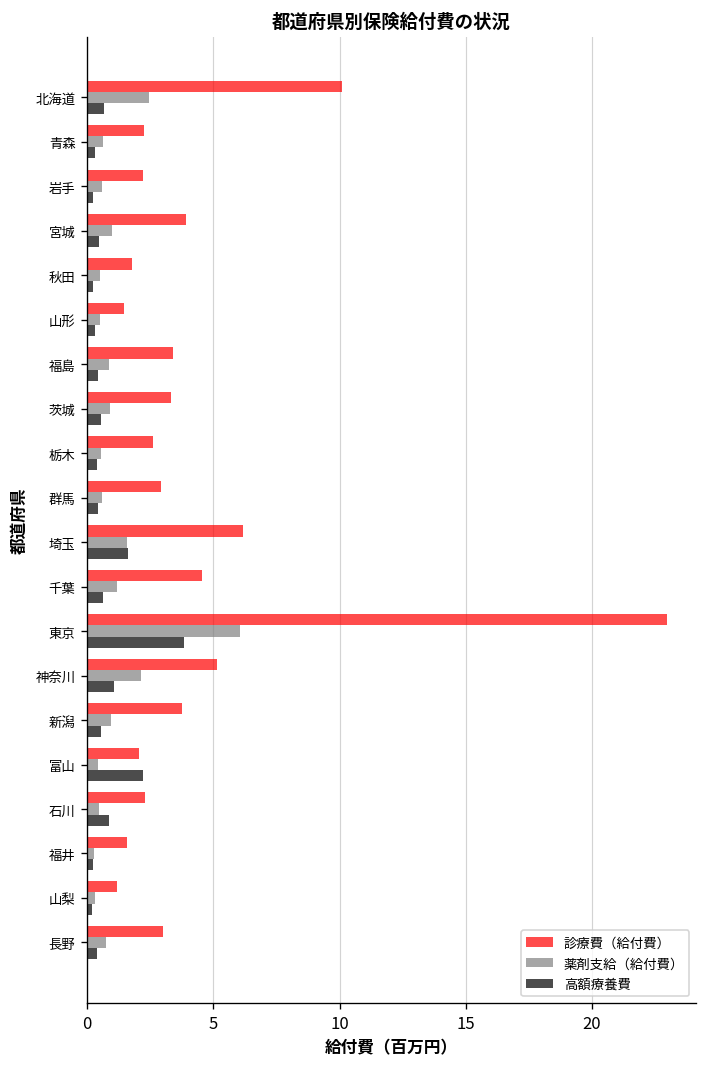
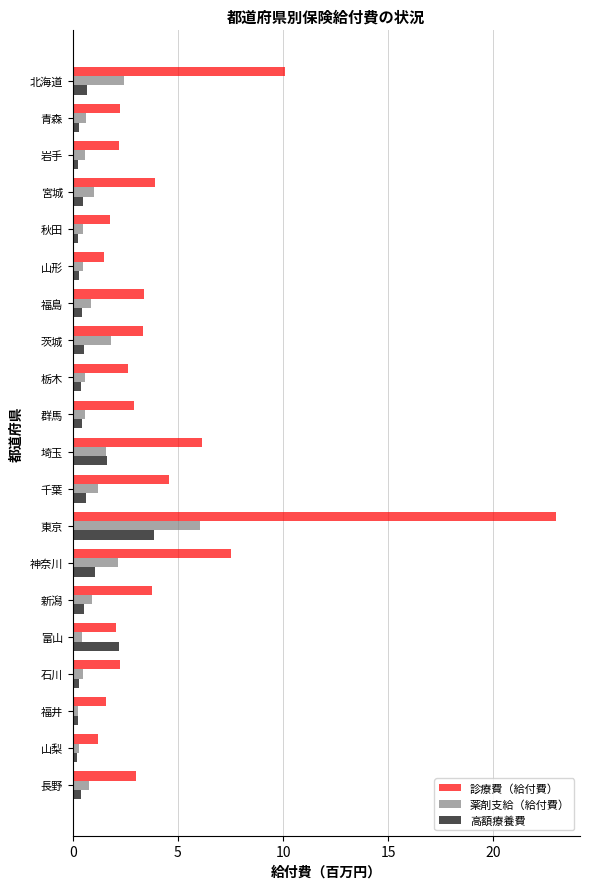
薬剤支給（給付費）, 茨城: 0.9 -> 1.8
診療費（給付費）, 神奈川: 5.1 -> 7.5
高額療養費, 石川: 0.9 -> 0.3
